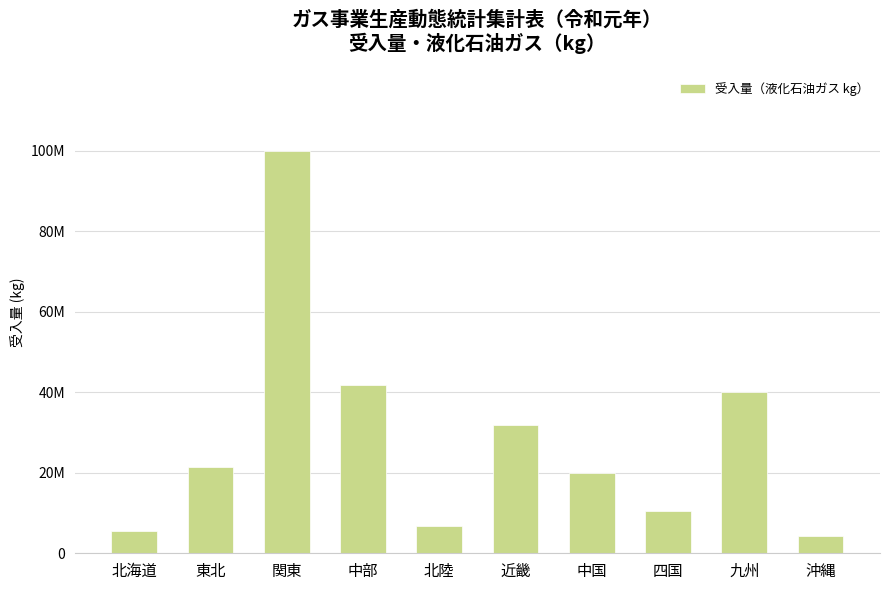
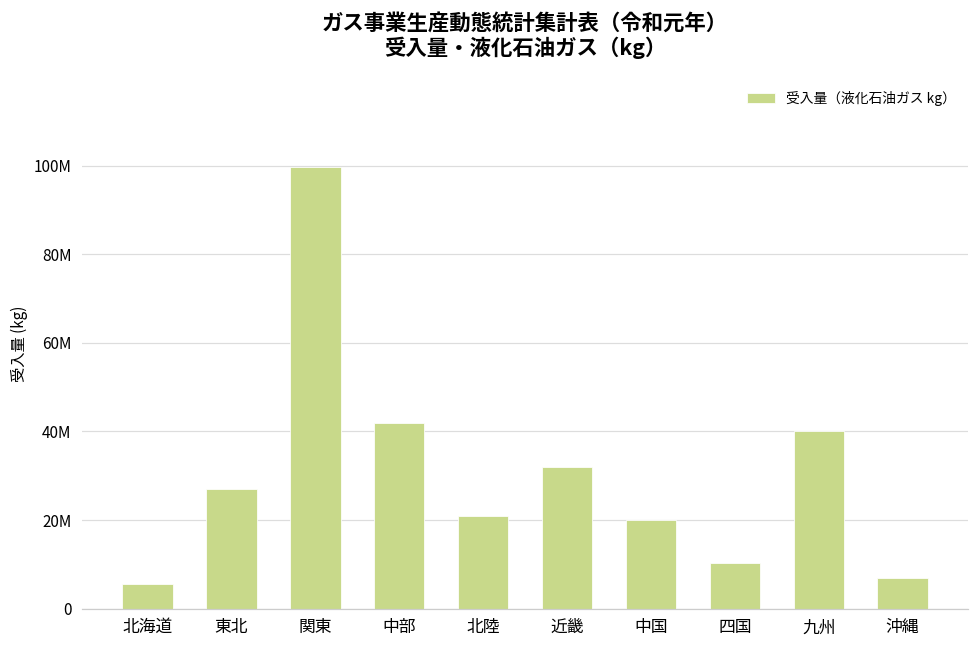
東北: 21000000 -> 27000000
北陸: 7000000 -> 21000000
沖縄: 4000000 -> 7000000
